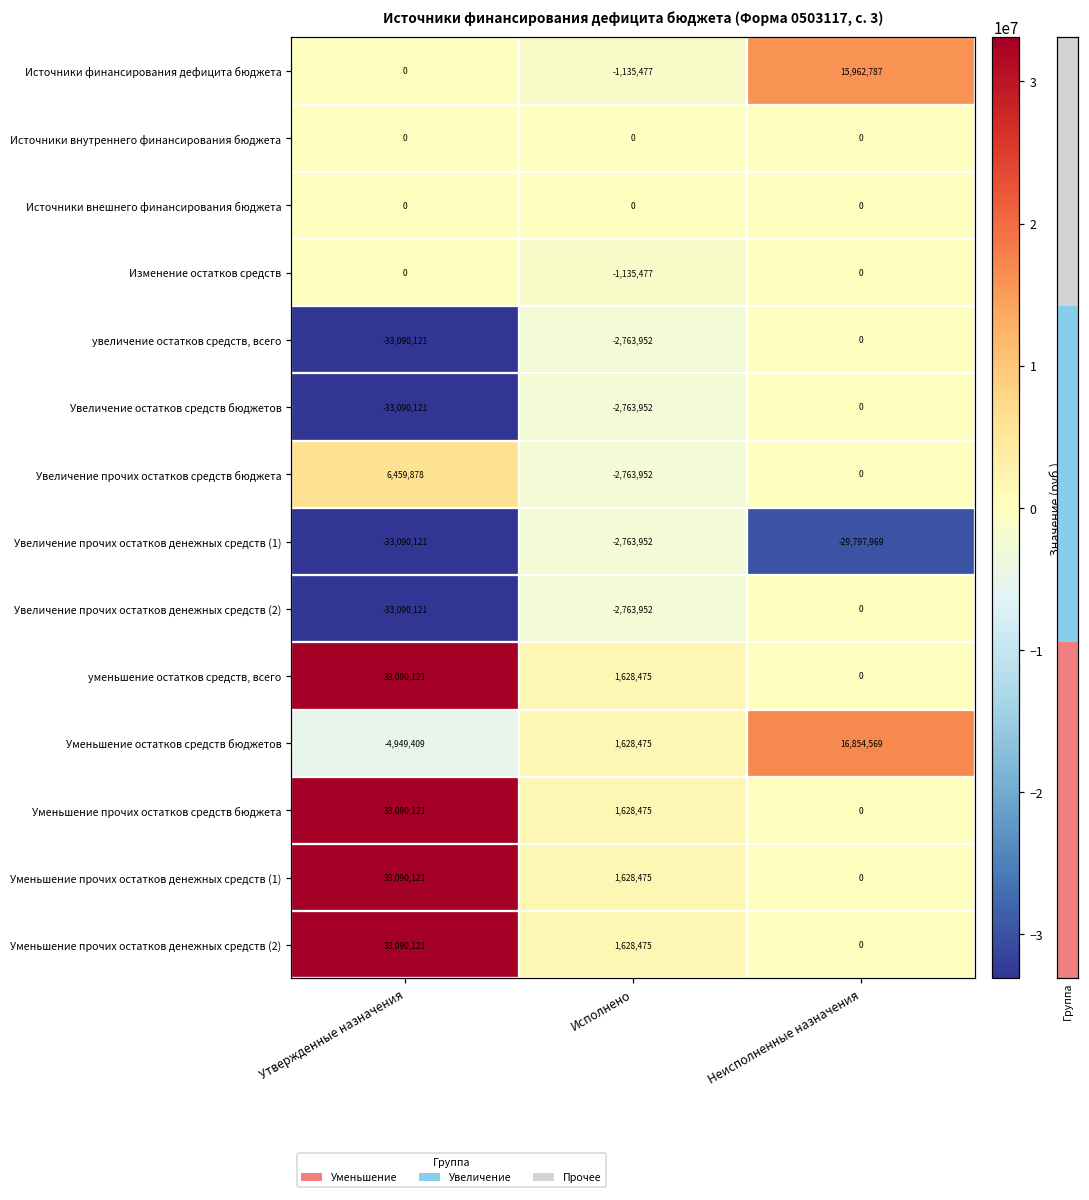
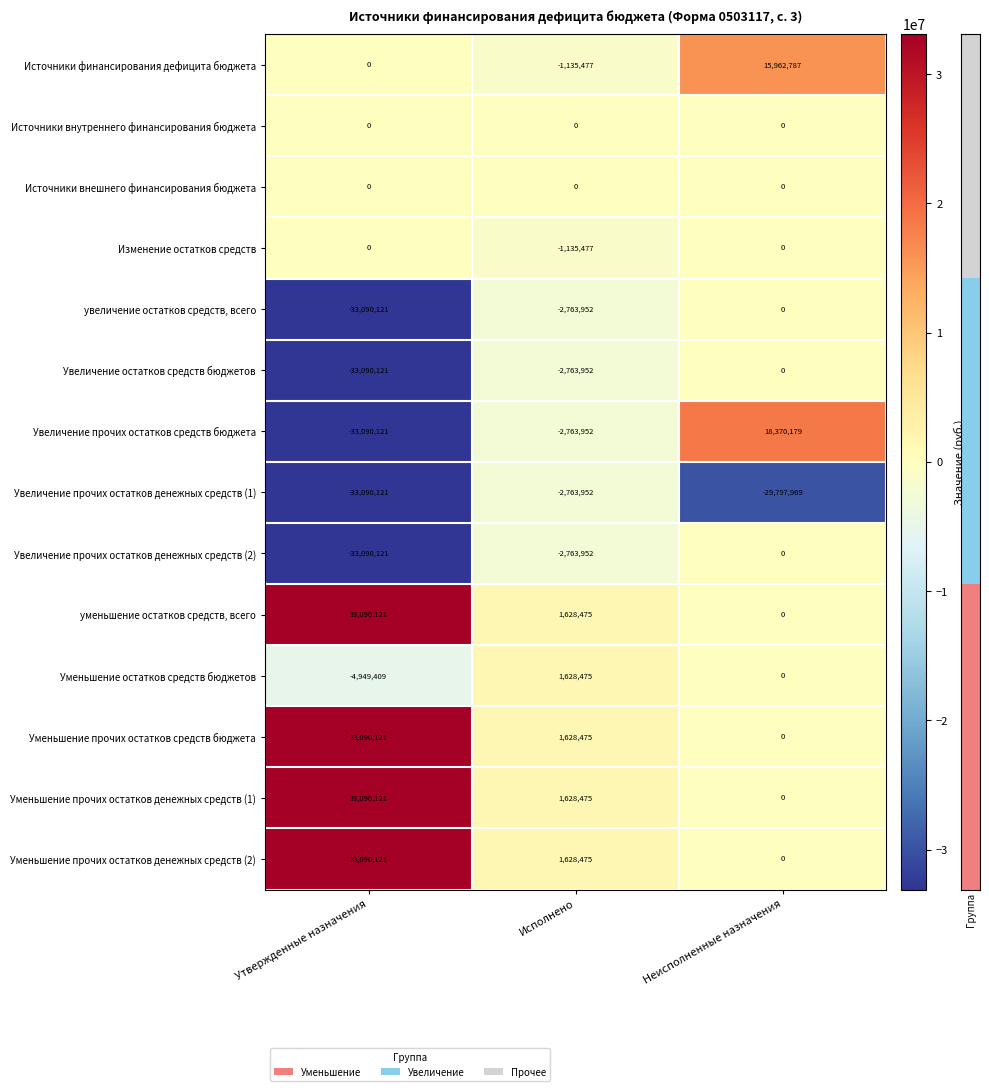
Источники финансирования дефицита бюджета (Форма 0503117, с. 3), Увеличение прочих остатков средств бюджета, Утвержденные назначения: 6,459,878 -> -33,090,121
Источники финансирования дефицита бюджета (Форма 0503117, с. 3), Увеличение прочих остатков средств бюджета, Неисполненные назначения: 0 -> 18,370,179
Источники финансирования дефицита бюджета (Форма 0503117, с. 3), Уменьшение остатков средств бюджетов, Неисполненные назначения: 16,854,569 -> 0
